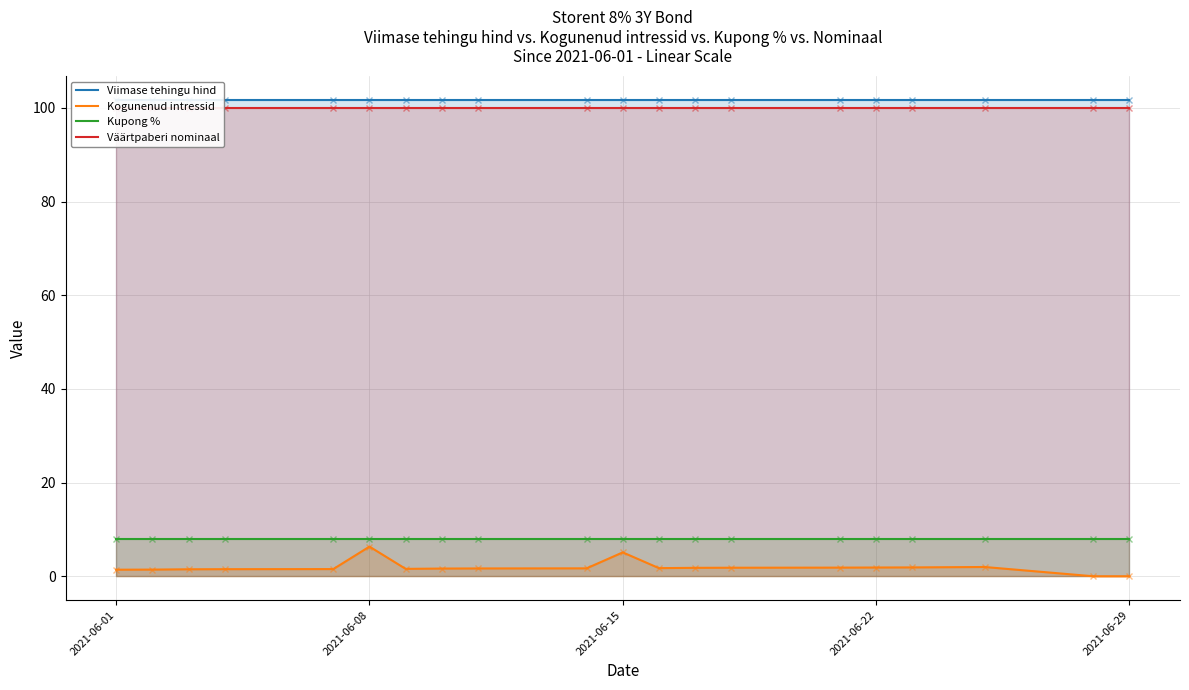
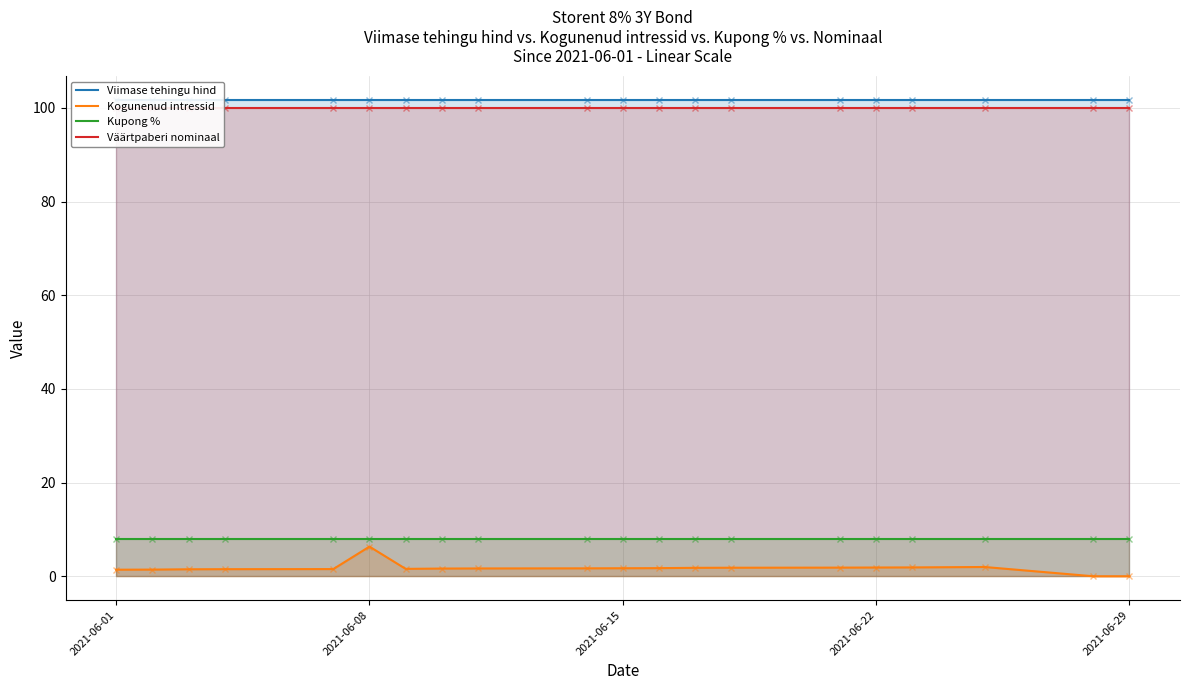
Kogunenud intressid, 2021-06-15: 5 -> 2
